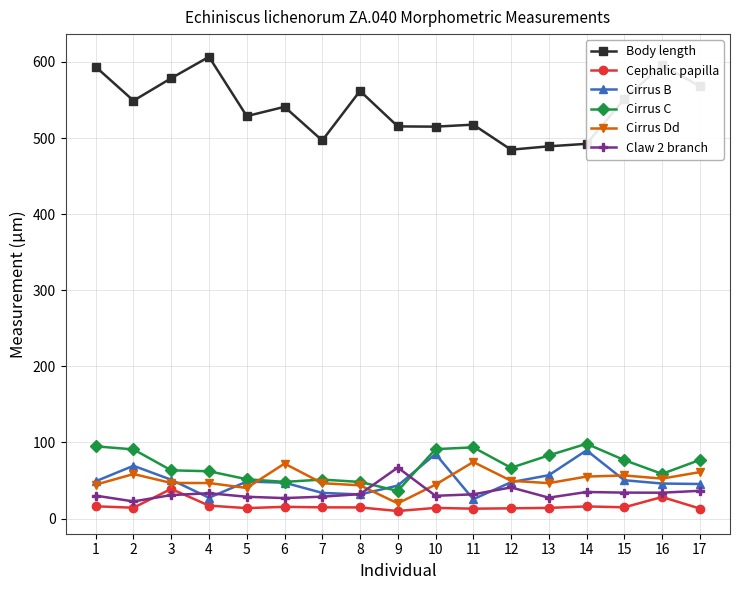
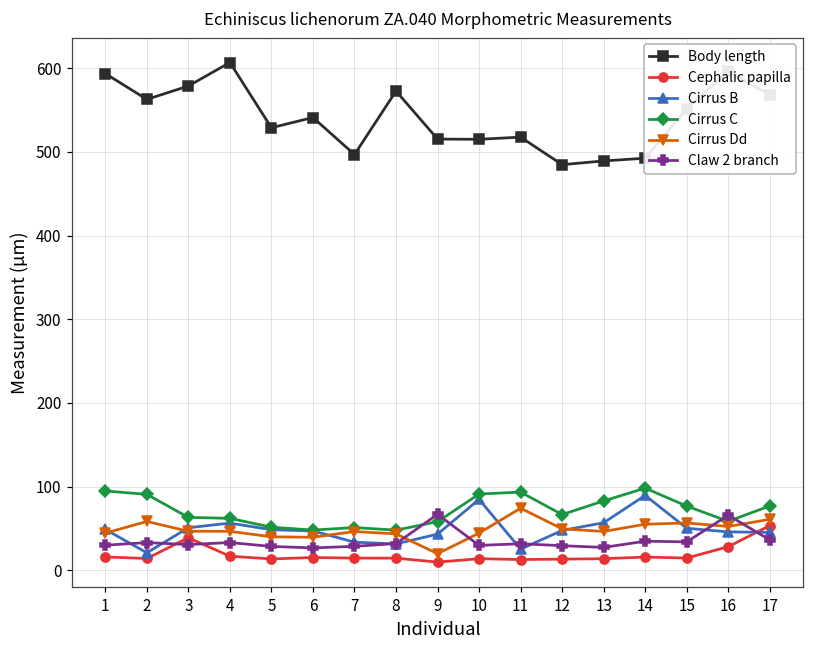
Body length, 2: 550 -> 560
Cirrus B, 2: 70 -> 20
Claw 2 branch, 2: 20 -> 30
Cirrus B, 4: 30 -> 60
Cirrus Dd, 6: 70 -> 40
Body length, 8: 560 -> 570
Cirrus C, 9: 40 -> 60
Claw 2 branch, 12: 40 -> 30
Claw 2 branch, 16: 30 -> 70
Cephalic papilla, 17: 10 -> 50
